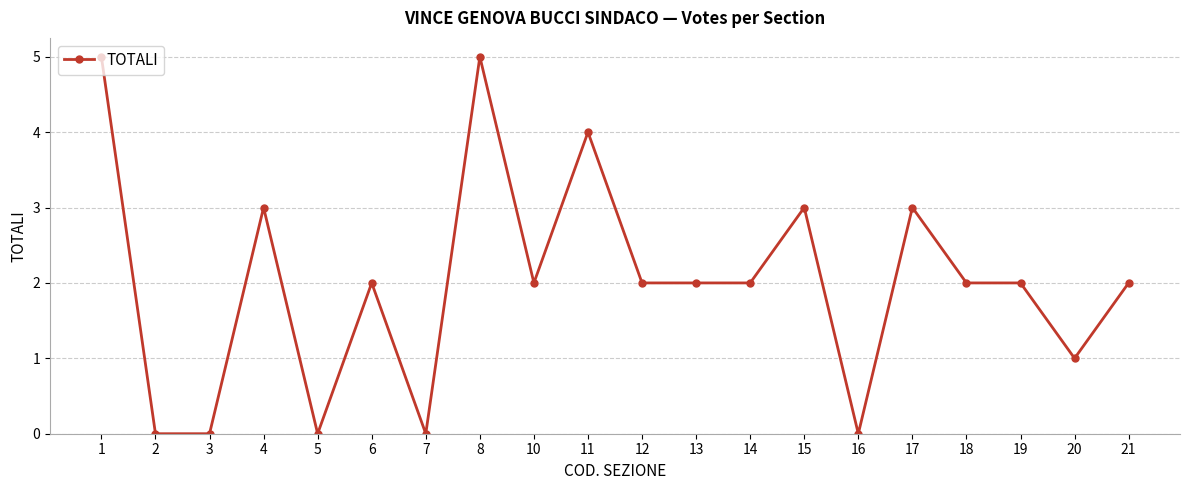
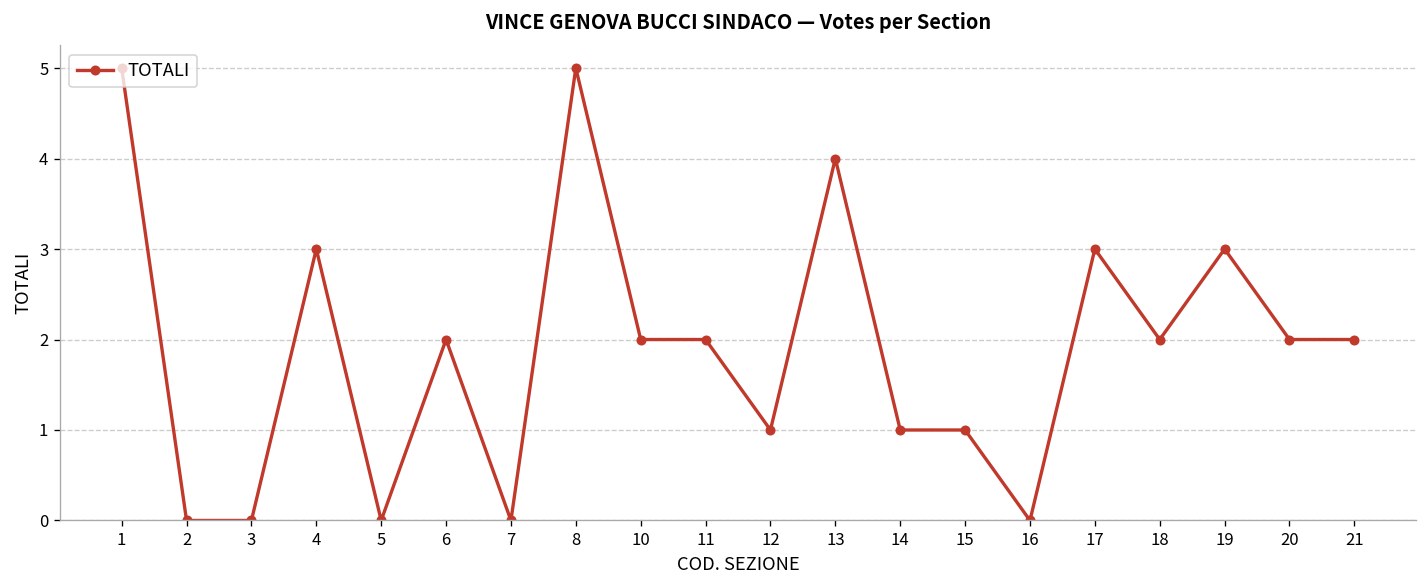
11: 4 -> 2
12: 2 -> 1
13: 2 -> 4
14: 2 -> 1
15: 3 -> 1
19: 2 -> 3
20: 1 -> 2
